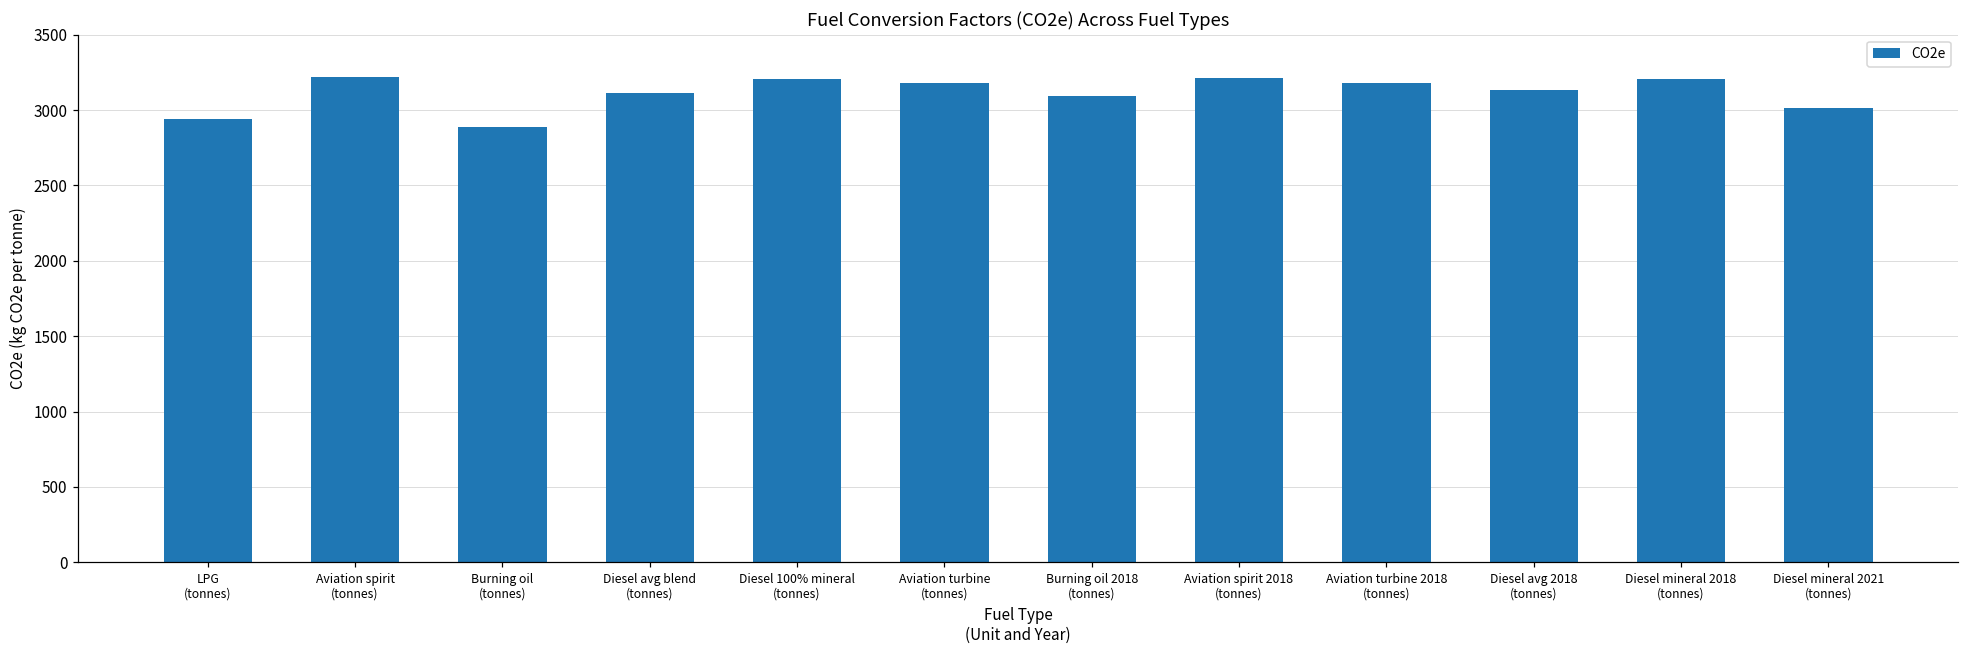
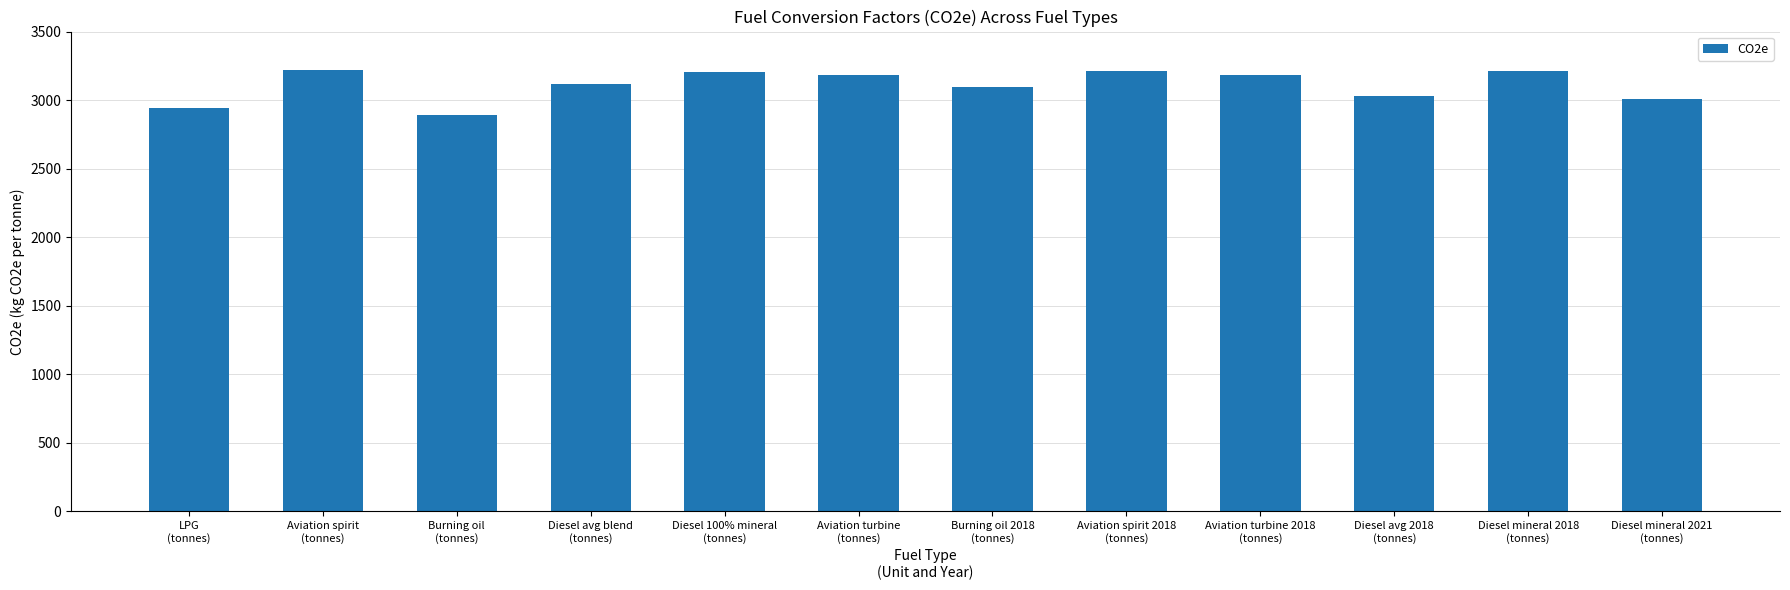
Diesel avg 2018 (tonnes): 3130 -> 3030
